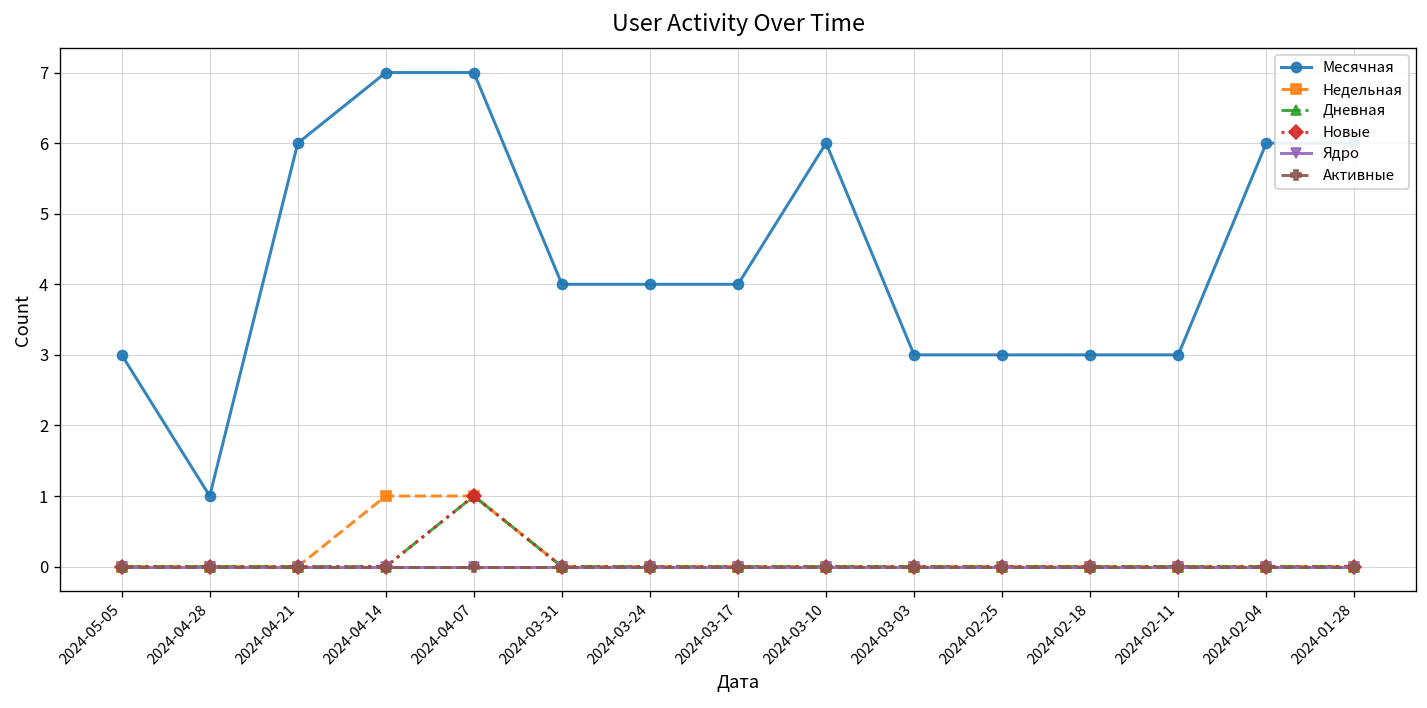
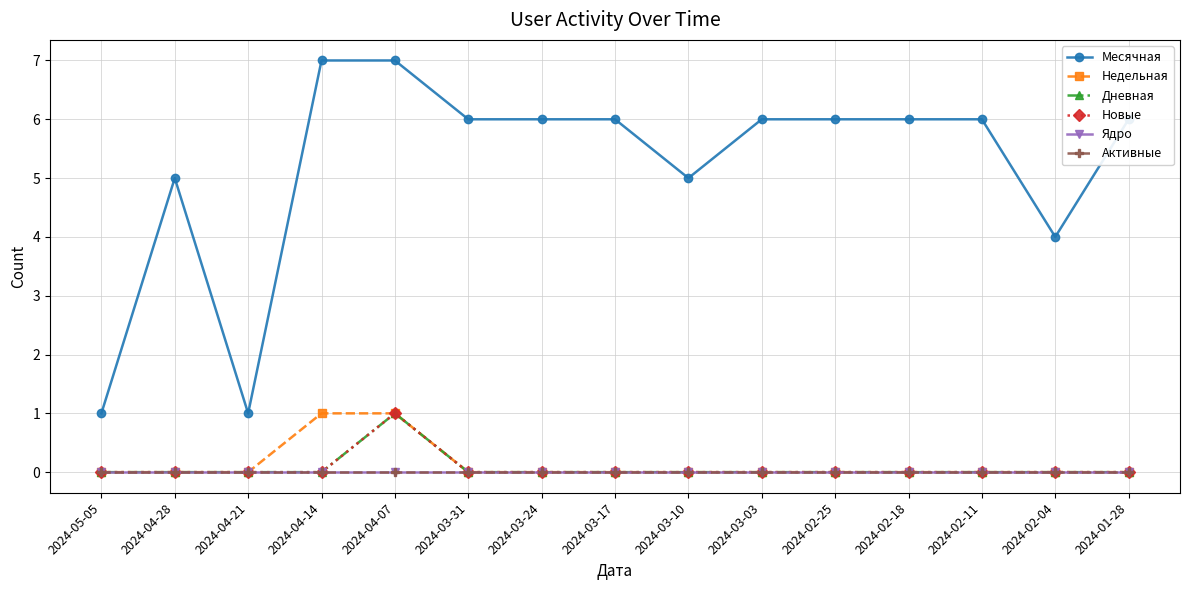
Месячная, 2024-05-05: 3 -> 1
Месячная, 2024-04-28: 1 -> 5
Месячная, 2024-04-21: 6 -> 1
Месячная, 2024-03-31: 4 -> 6
Месячная, 2024-03-24: 4 -> 6
Месячная, 2024-03-17: 4 -> 6
Месячная, 2024-03-10: 6 -> 5
Месячная, 2024-03-03: 3 -> 6
Месячная, 2024-02-25: 3 -> 6
Месячная, 2024-02-18: 3 -> 6
Месячная, 2024-02-11: 3 -> 6
Месячная, 2024-02-04: 6 -> 4
